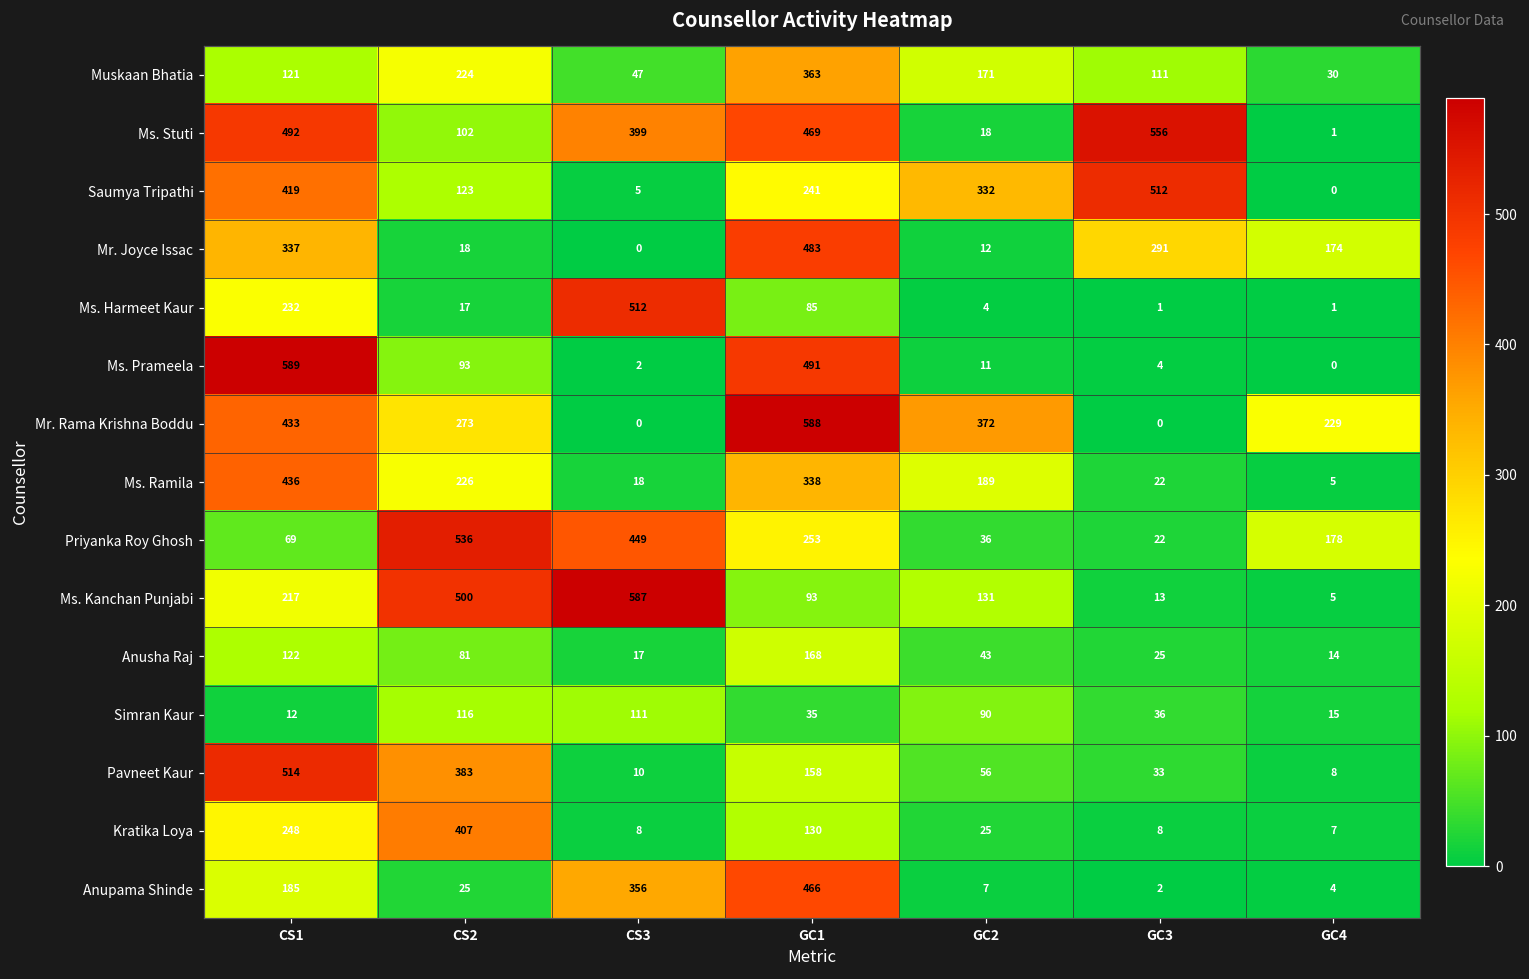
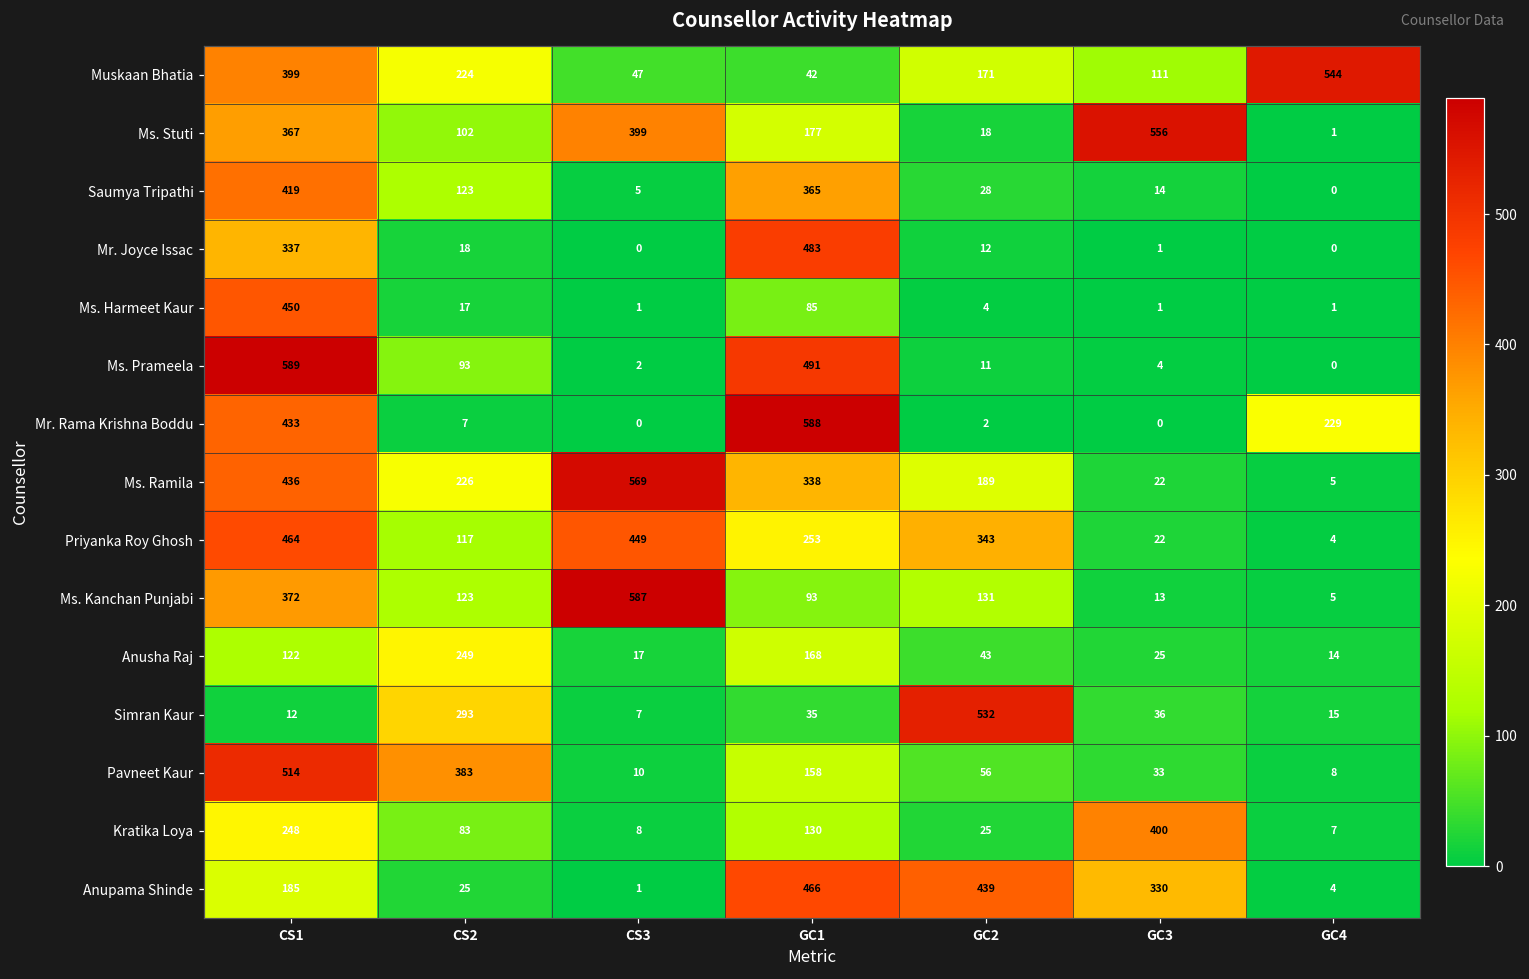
Muskaan Bhatia, CS1: 121 -> 399
Muskaan Bhatia, GC1: 363 -> 42
Muskaan Bhatia, GC4: 30 -> 544
Ms. Stuti, CS1: 492 -> 367
Ms. Stuti, GC1: 469 -> 177
Saumya Tripathi, GC1: 241 -> 365
Saumya Tripathi, GC2: 332 -> 28
Saumya Tripathi, GC3: 512 -> 14
Mr. Joyce Issac, GC3: 291 -> 1
Mr. Joyce Issac, GC4: 174 -> 0
Ms. Harmeet Kaur, CS1: 232 -> 450
Ms. Harmeet Kaur, CS3: 512 -> 1
Mr. Rama Krishna Boddu, CS2: 273 -> 7
Mr. Rama Krishna Boddu, GC2: 372 -> 2
Ms. Ramila, CS3: 18 -> 569
Priyanka Roy Ghosh, CS1: 69 -> 464
Priyanka Roy Ghosh, CS2: 536 -> 117
Priyanka Roy Ghosh, GC2: 36 -> 343
Priyanka Roy Ghosh, GC4: 178 -> 4
Ms. Kanchan Punjabi, CS1: 217 -> 372
Ms. Kanchan Punjabi, CS2: 500 -> 123
Anusha Raj, CS2: 81 -> 249
Simran Kaur, CS2: 116 -> 293
Simran Kaur, CS3: 111 -> 7
Simran Kaur, GC2: 90 -> 532
Kratika Loya, CS2: 407 -> 83
Kratika Loya, GC3: 8 -> 400
Anupama Shinde, CS3: 356 -> 1
Anupama Shinde, GC2: 7 -> 439
Anupama Shinde, GC3: 2 -> 330
